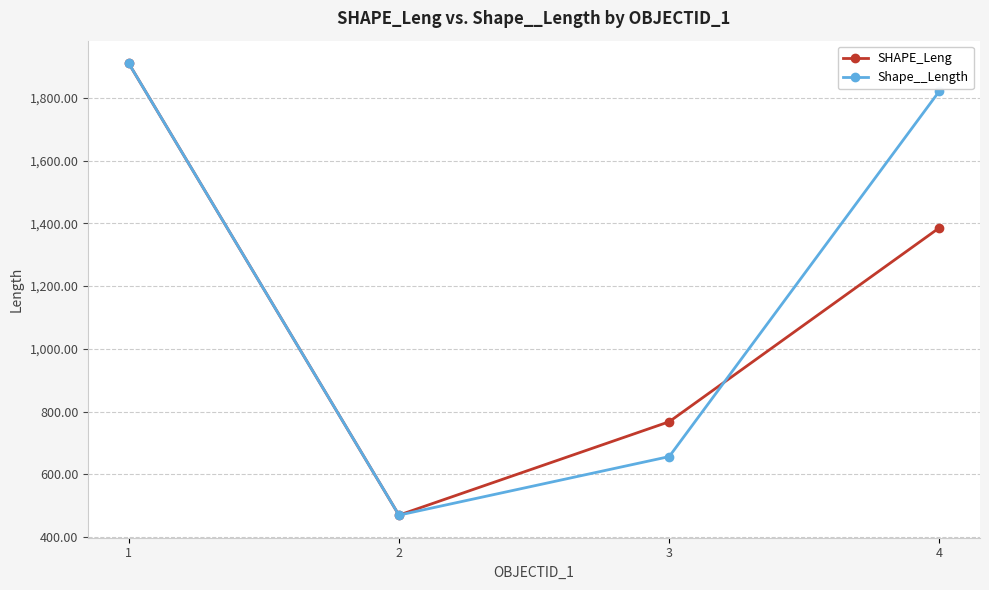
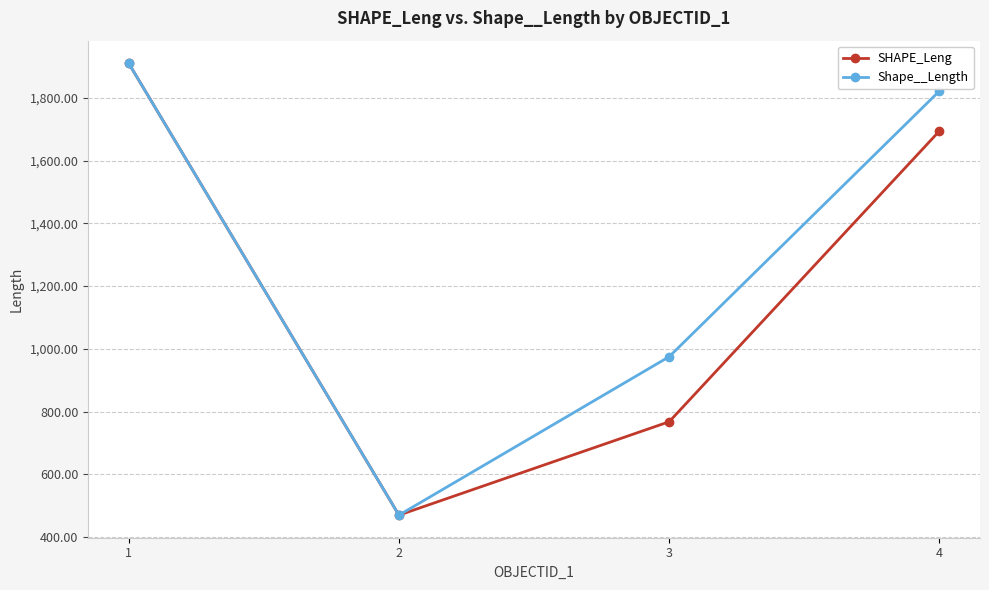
Shape__Length, 3: 660 -> 970
SHAPE_Leng, 4: 1,390 -> 1,690
